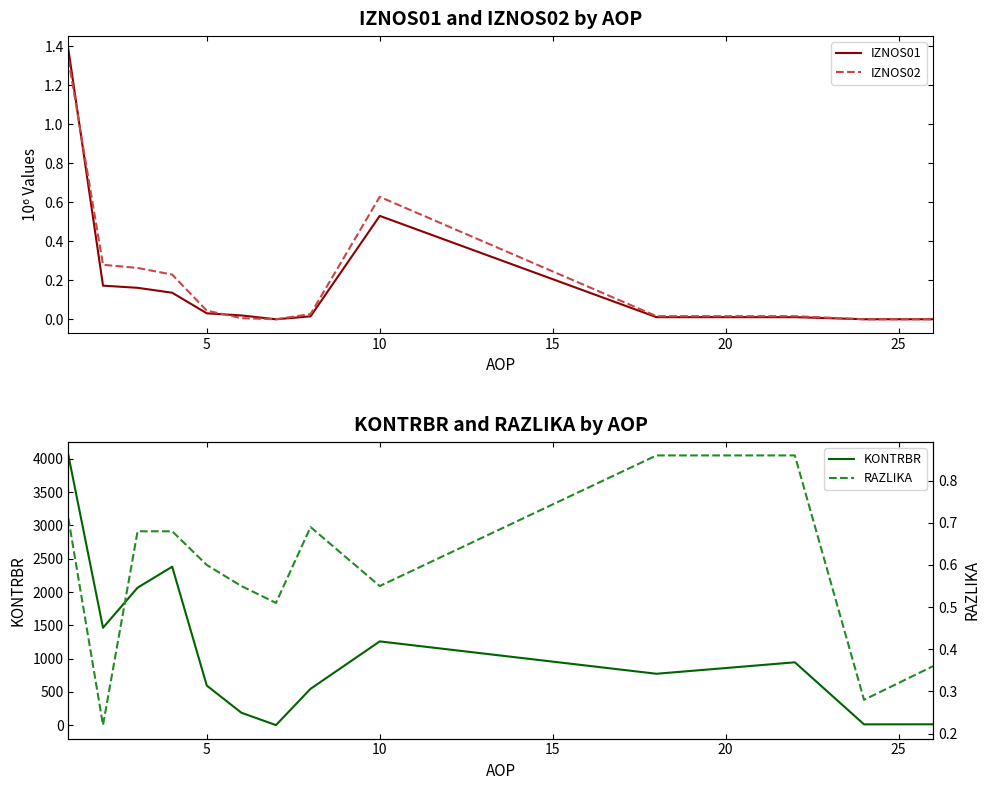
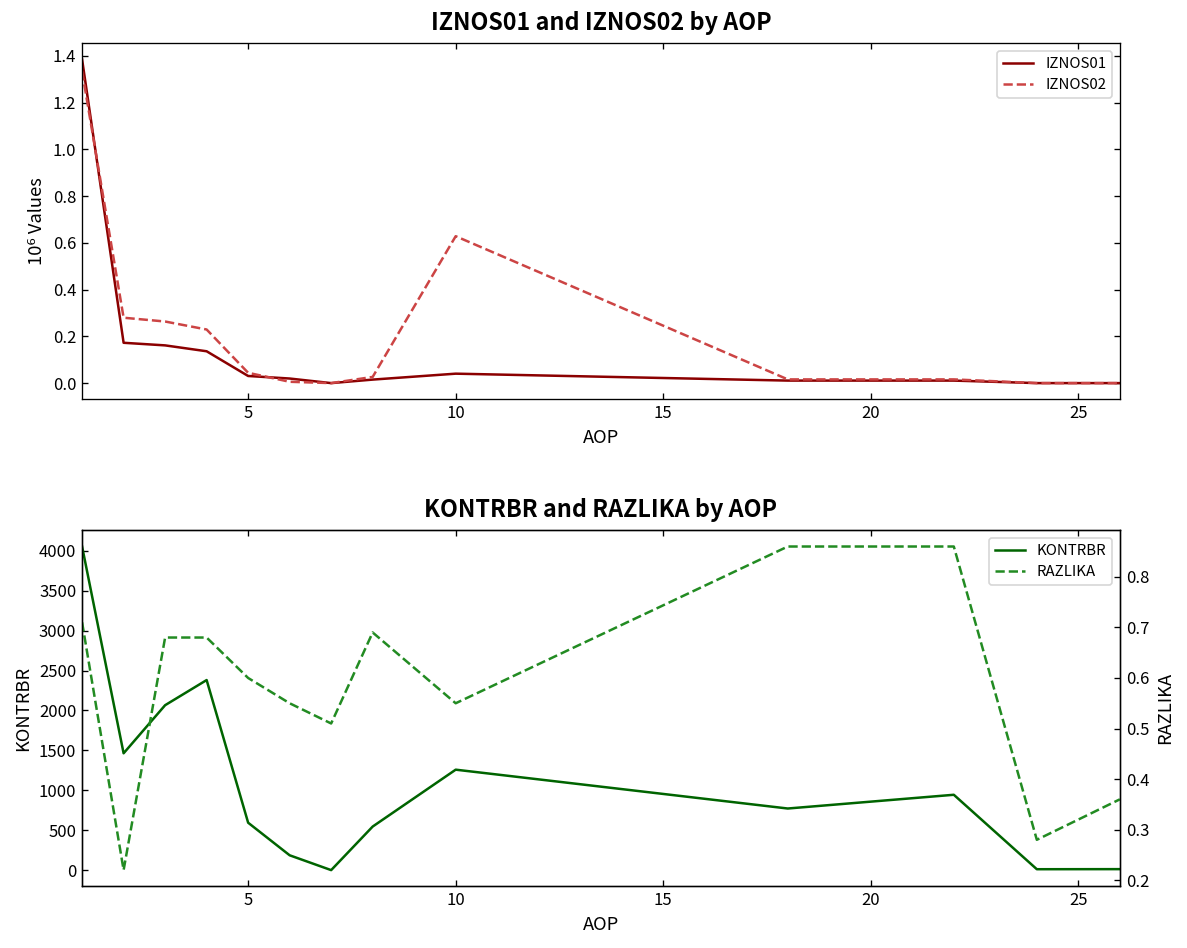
IZNOS01 and IZNOS02 by AOP, IZNOS01, 10: 0.53 -> 0.04
